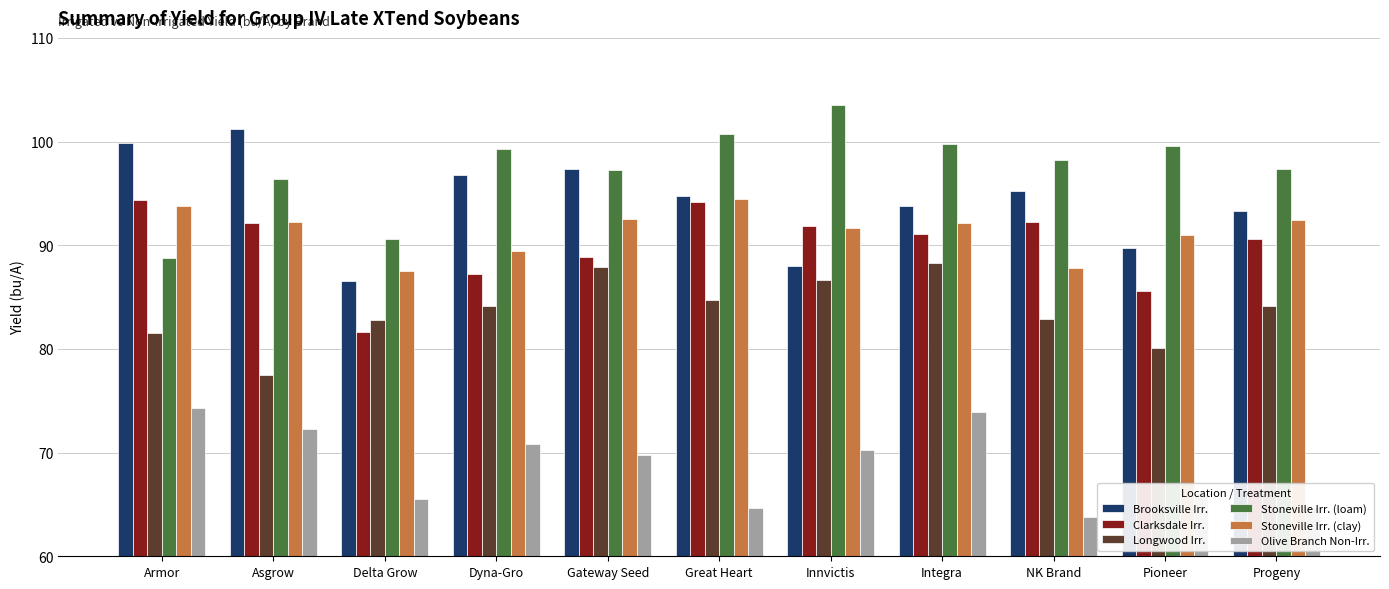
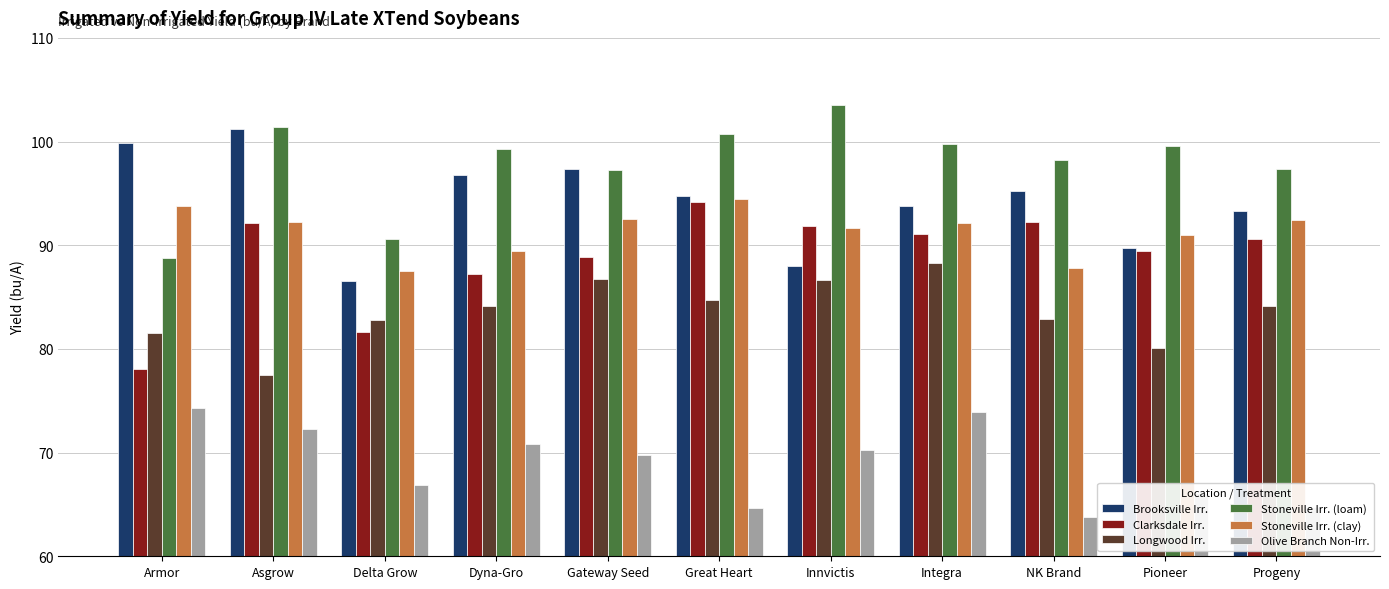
Clarksdale Irr., Armor: 94.4 -> 78.1
Stoneville Irr. (loam), Asgrow: 96.3 -> 101.4
Olive Branch Non-Irr., Delta Grow: 65.5 -> 66.9
Longwood Irr., Gateway Seed: 87.9 -> 86.7
Clarksdale Irr., Pioneer: 85.6 -> 89.4
